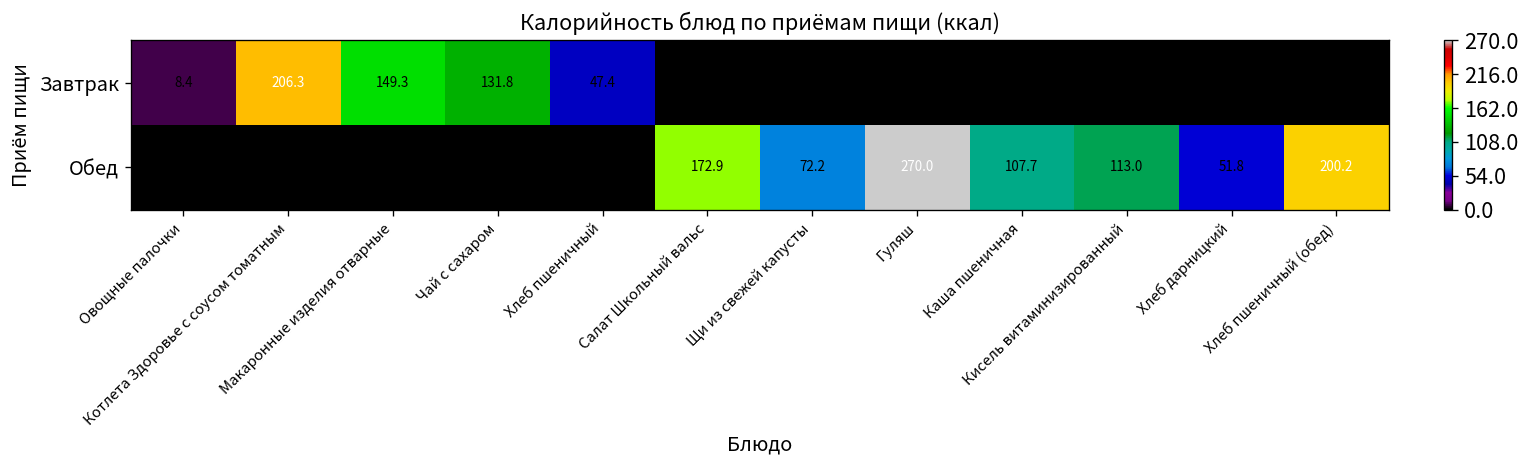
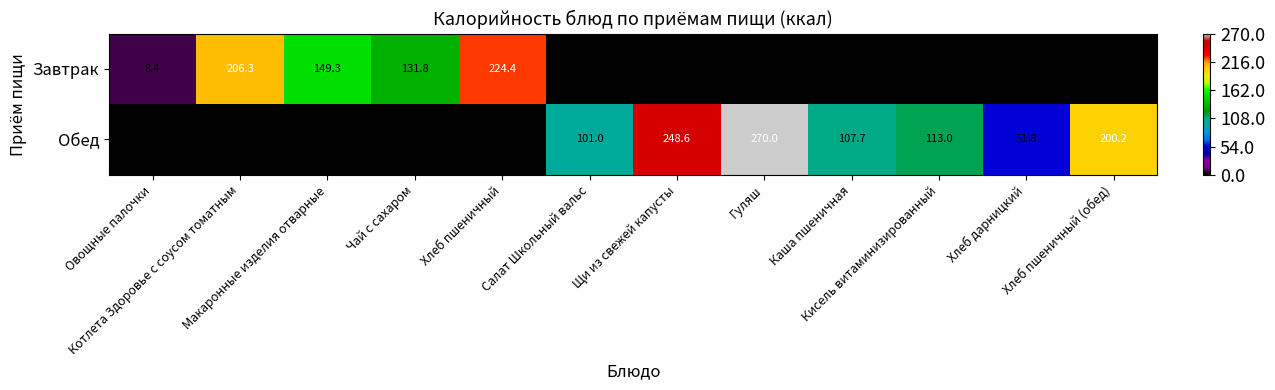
Завтрак, Хлеб пшеничный: 47.4 -> 224.4
Обед, Салат Школьный вальс: 172.9 -> 101.0
Обед, Щи из свежей капусты: 72.2 -> 248.6
